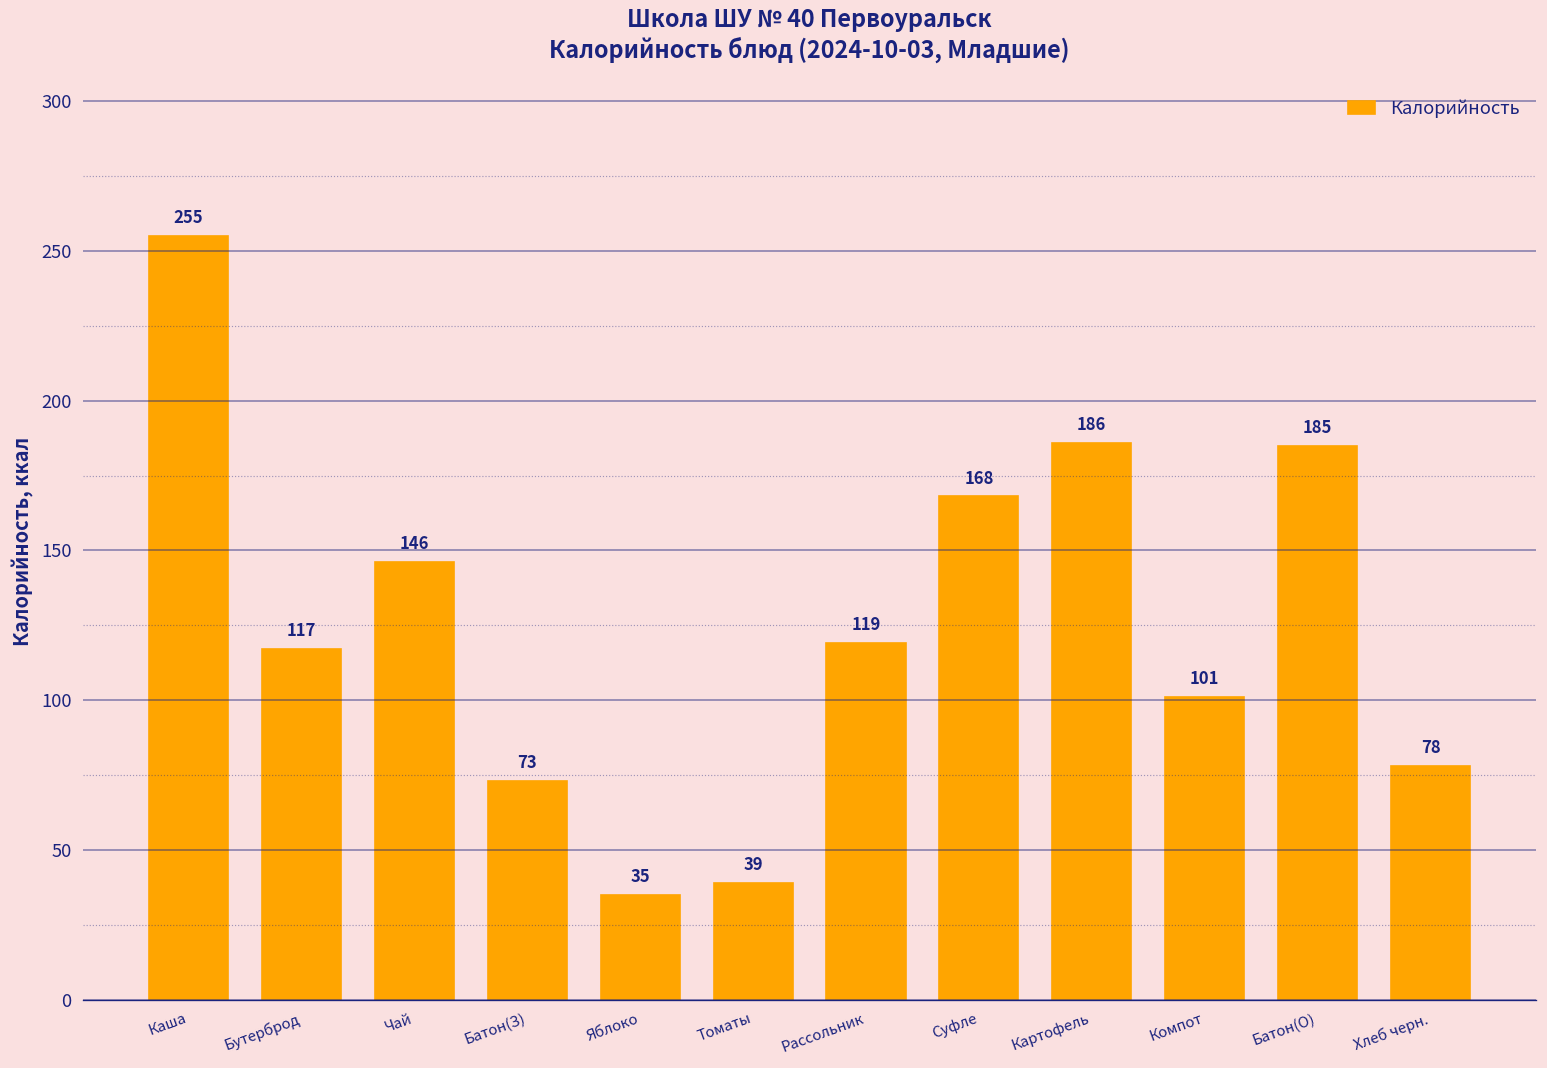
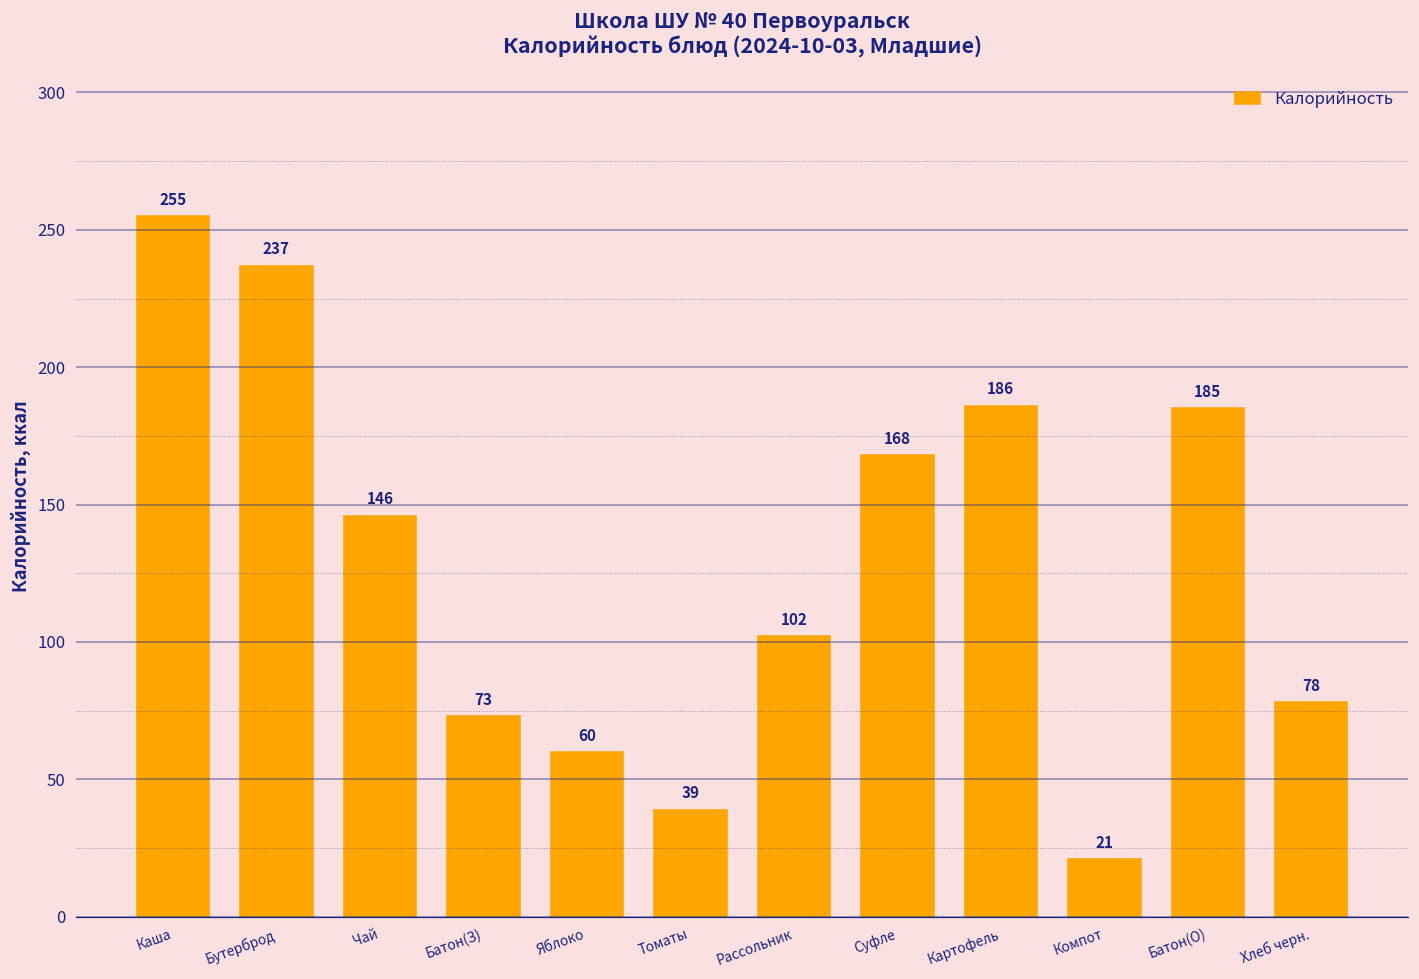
Бутерброд: 117 -> 237
Яблоко: 35 -> 60
Рассольник: 119 -> 102
Компот: 101 -> 21
